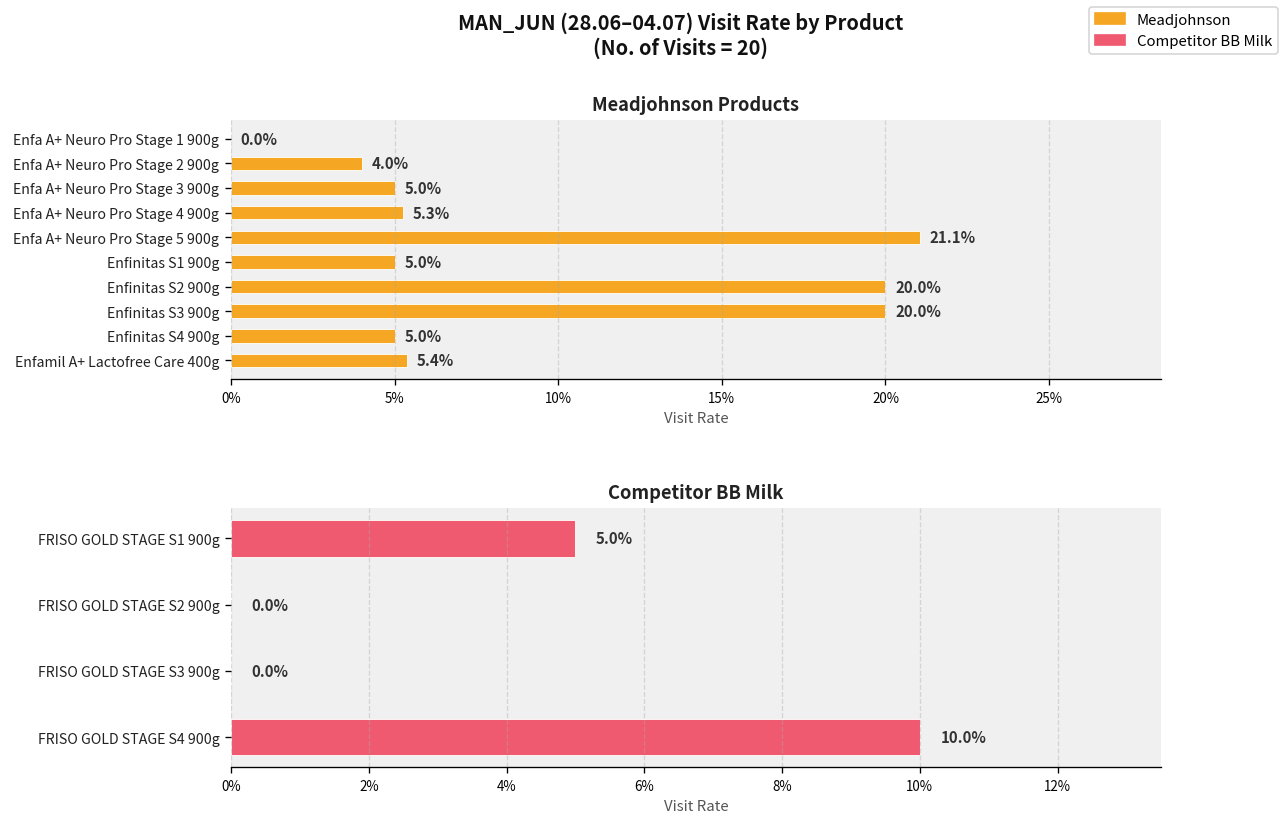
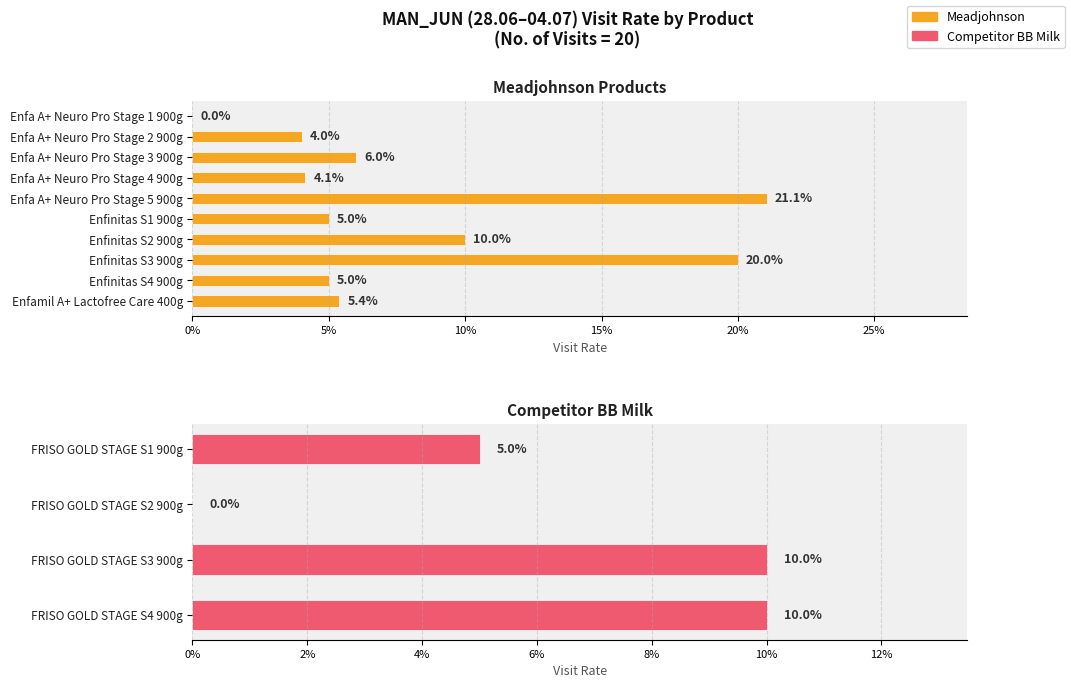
Meadjohnson Products, Enfa A+ Neuro Pro Stage 3 900g: 5.0% -> 6.0%
Meadjohnson Products, Enfa A+ Neuro Pro Stage 4 900g: 5.3% -> 4.1%
Meadjohnson Products, Enfinitas S2 900g: 20.0% -> 10.0%
Competitor BB Milk, FRISO GOLD STAGE S3 900g: 0.0% -> 10.0%
